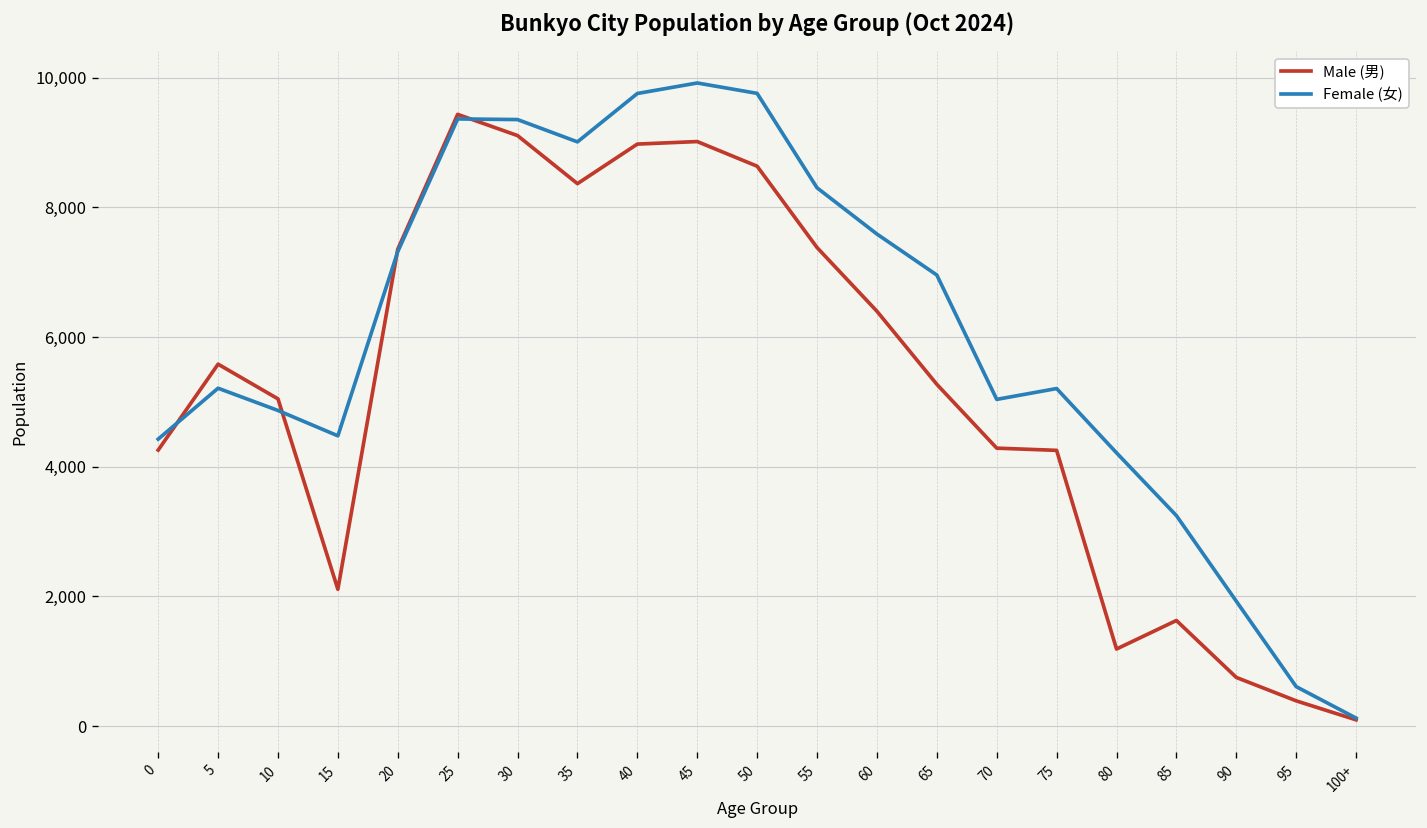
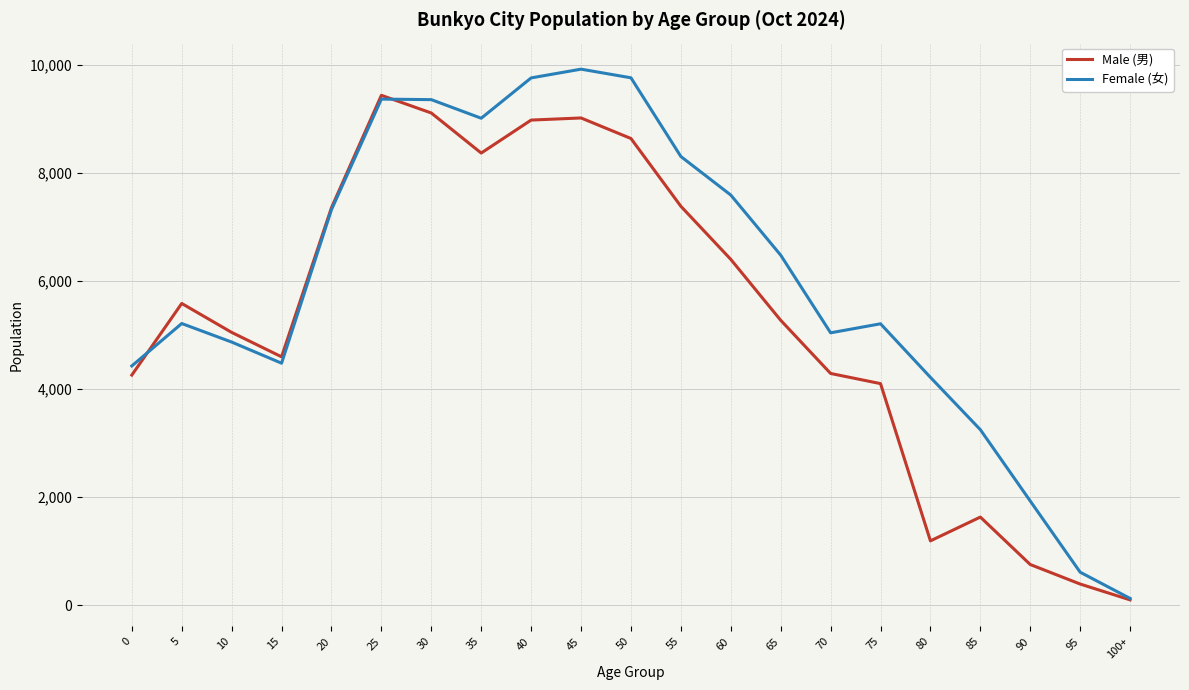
Male (男), 15: 2,100 -> 4,600
Female (女), 65: 7,000 -> 6,500
Male (男), 75: 4,300 -> 4,100
